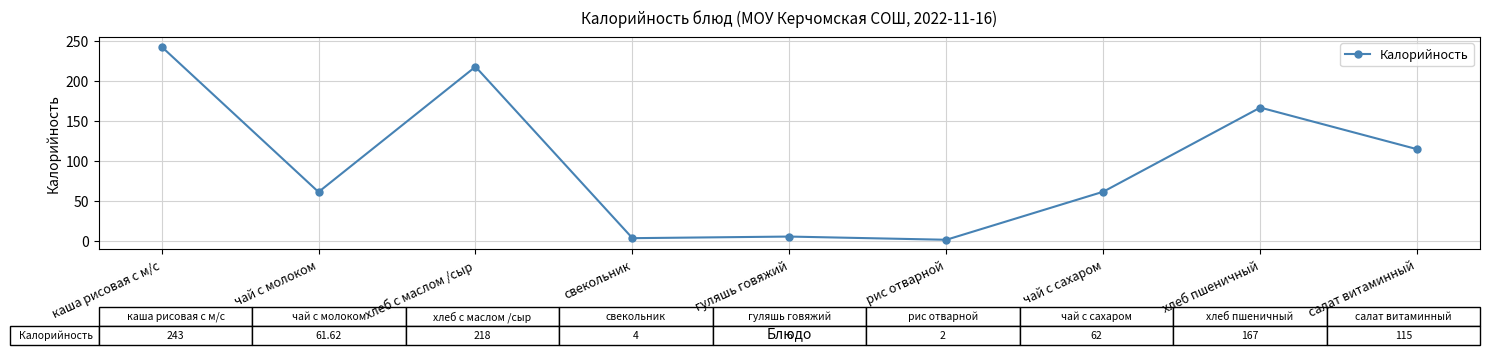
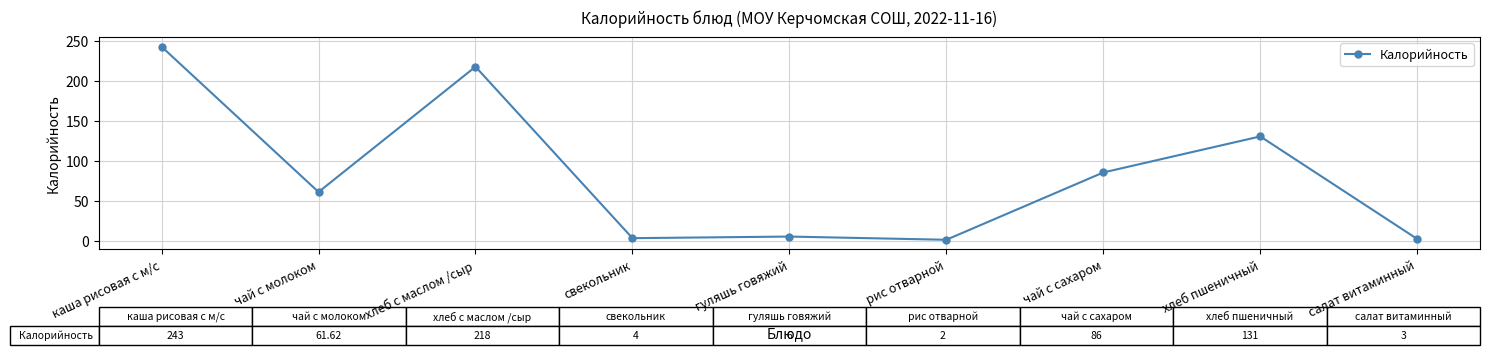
чай с сахаром: 62 -> 86
хлеб пшеничный: 167 -> 131
салат витаминный: 115 -> 3
